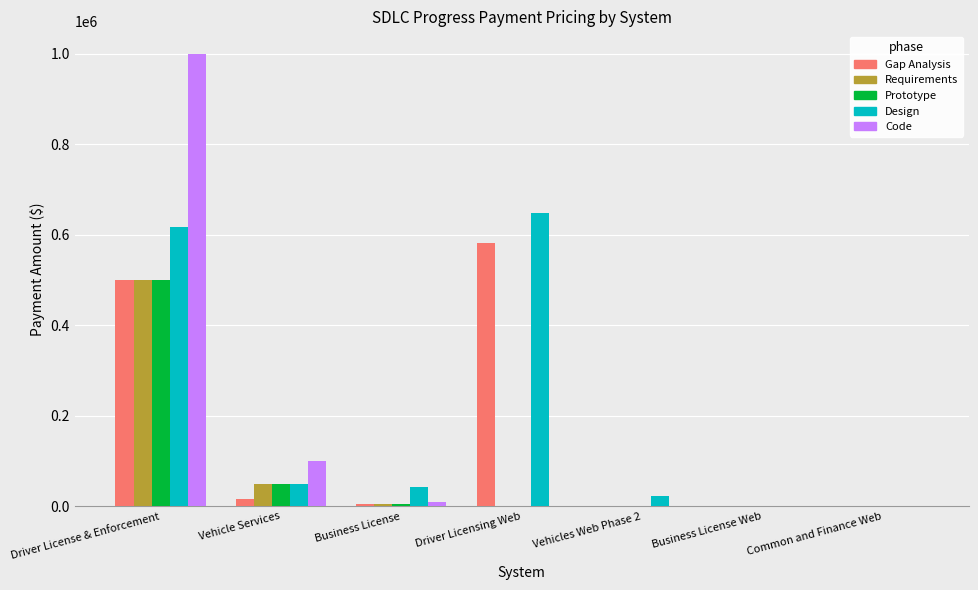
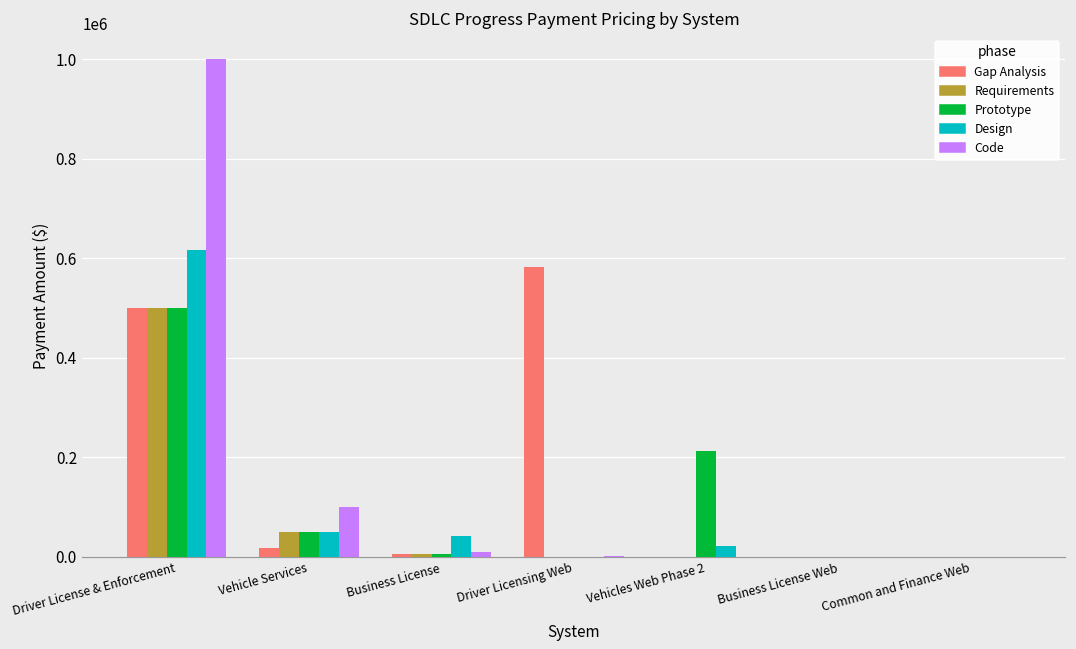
Design, Driver Licensing Web: 650000 -> 0
Prototype, Vehicles Web Phase 2: 0 -> 210000
